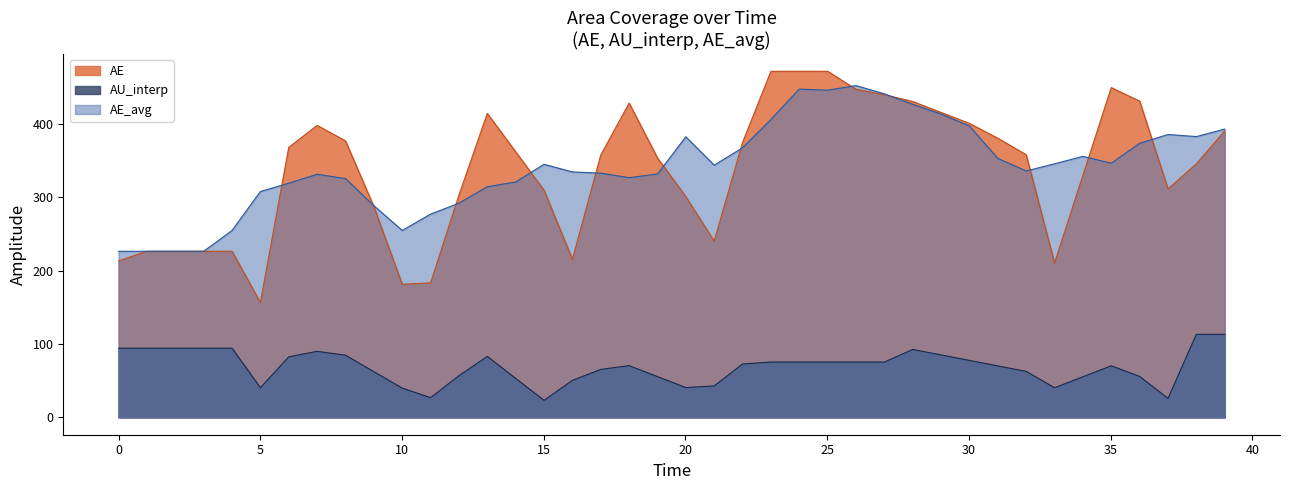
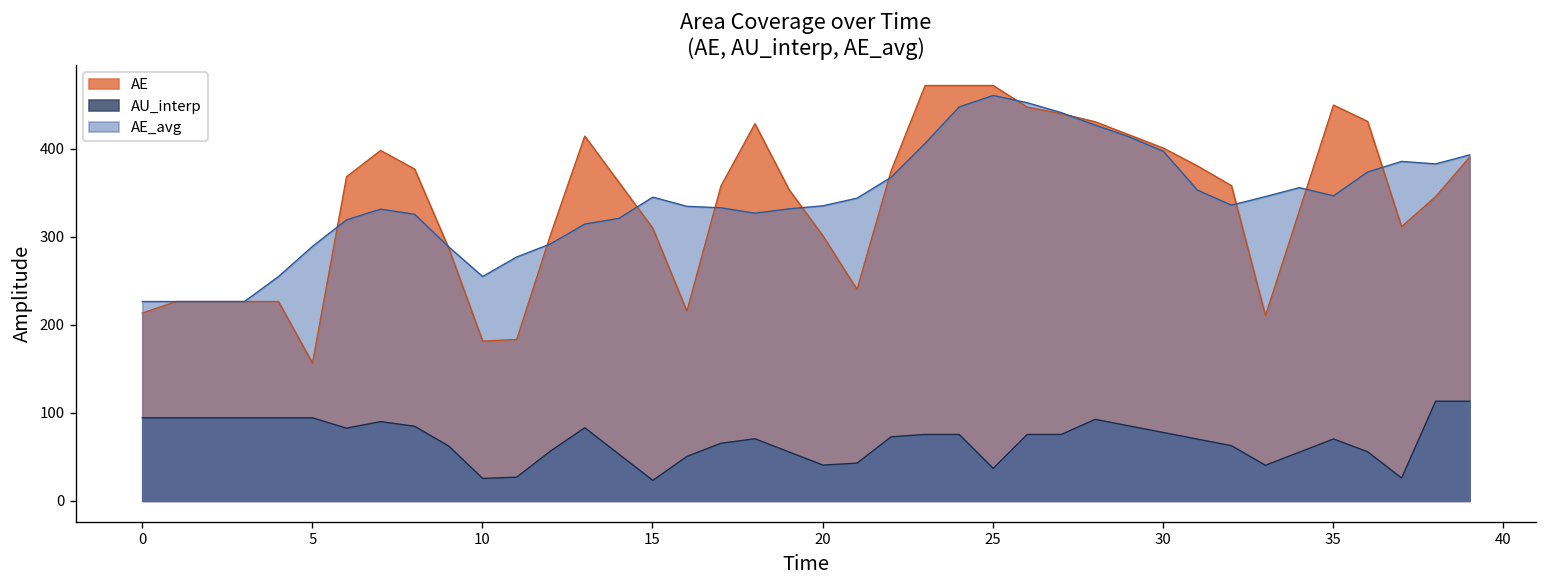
AU_interp, 5: 40 -> 90
AE_avg, 5: 310 -> 290
AU_interp, 10: 40 -> 30
AE_avg, 20: 380 -> 340
AU_interp, 25: 80 -> 40
AE_avg, 25: 450 -> 460
